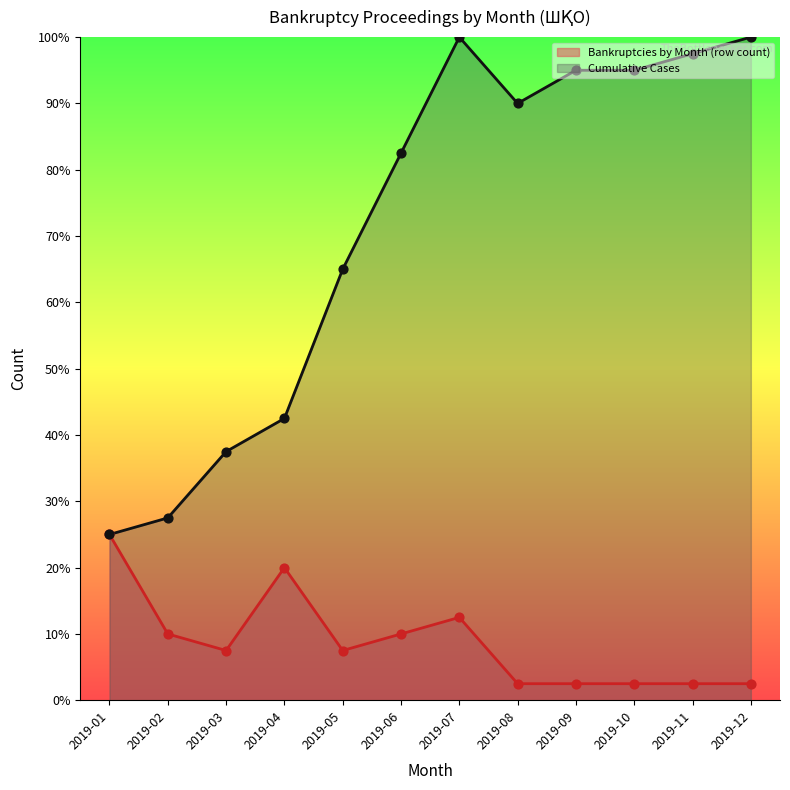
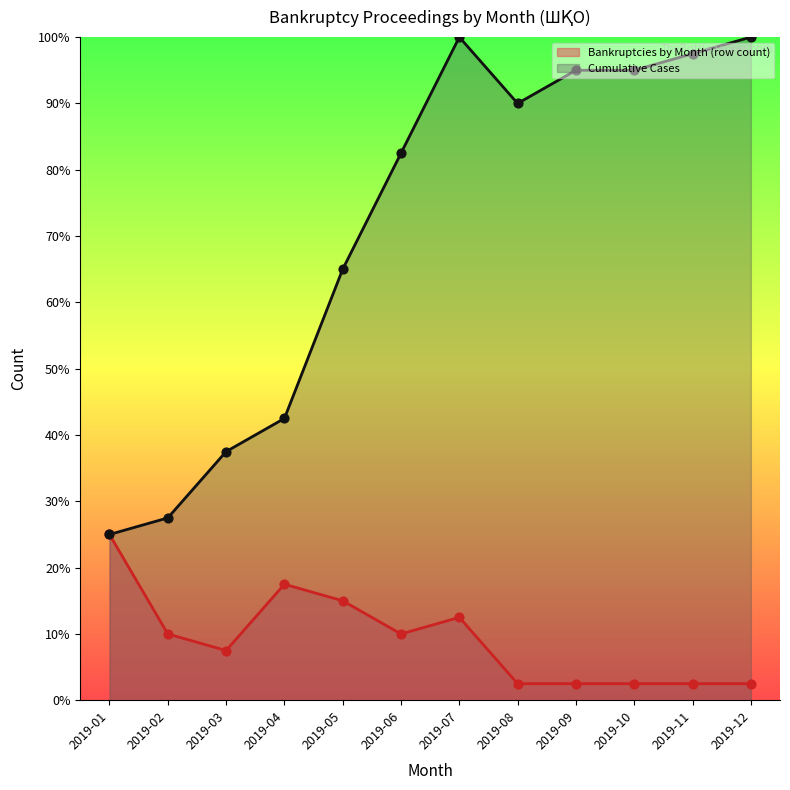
Bankruptcies by Month (row count), 2019-04: 20% -> 18%
Bankruptcies by Month (row count), 2019-05: 8% -> 15%
